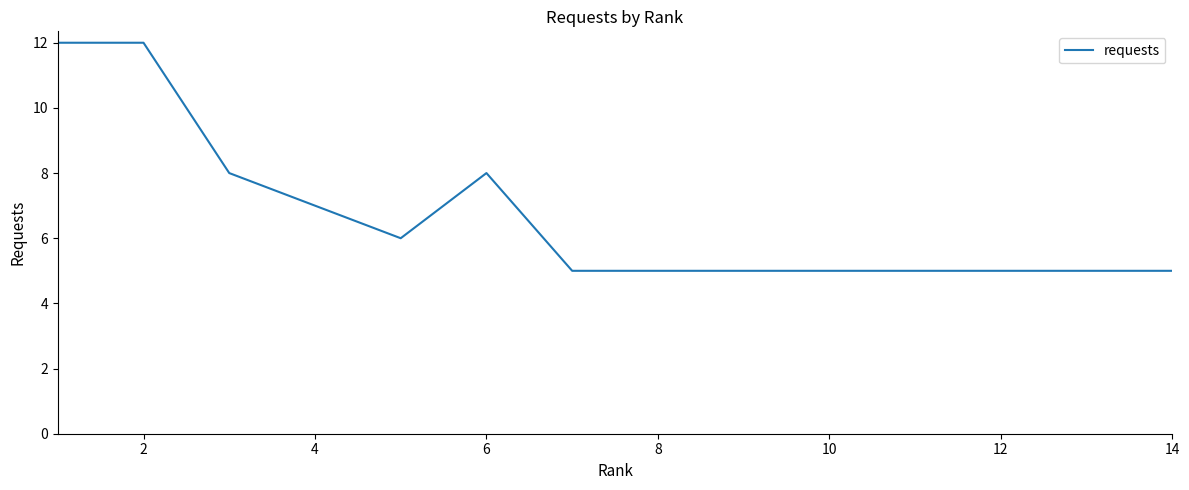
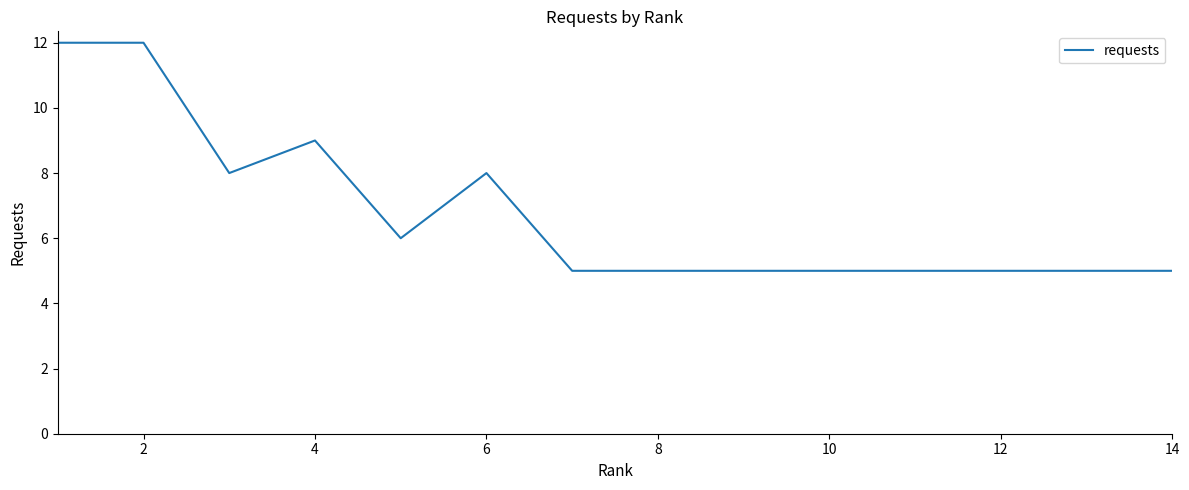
4: 7 -> 9
